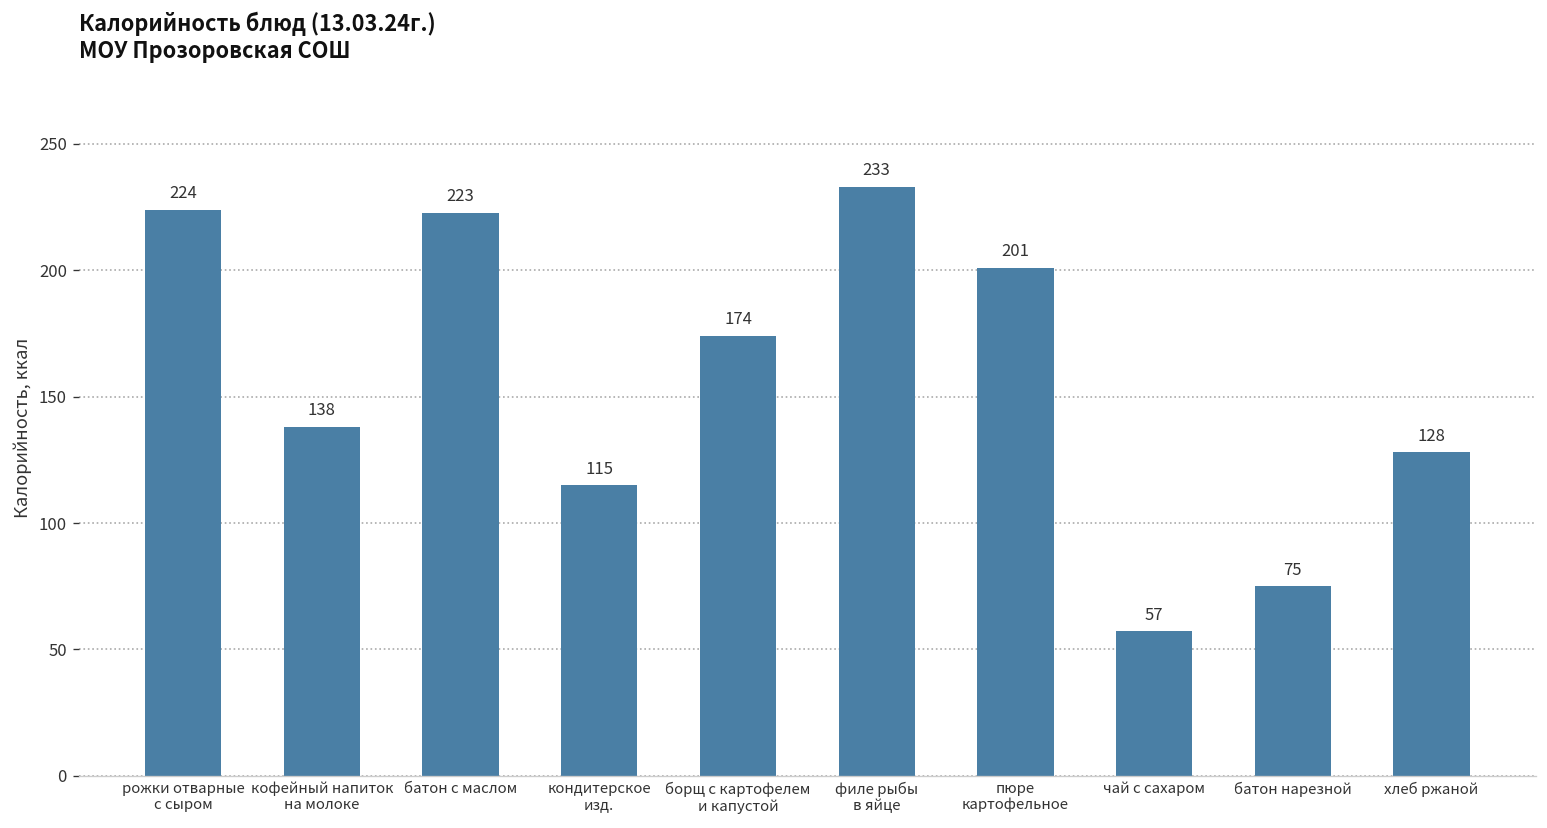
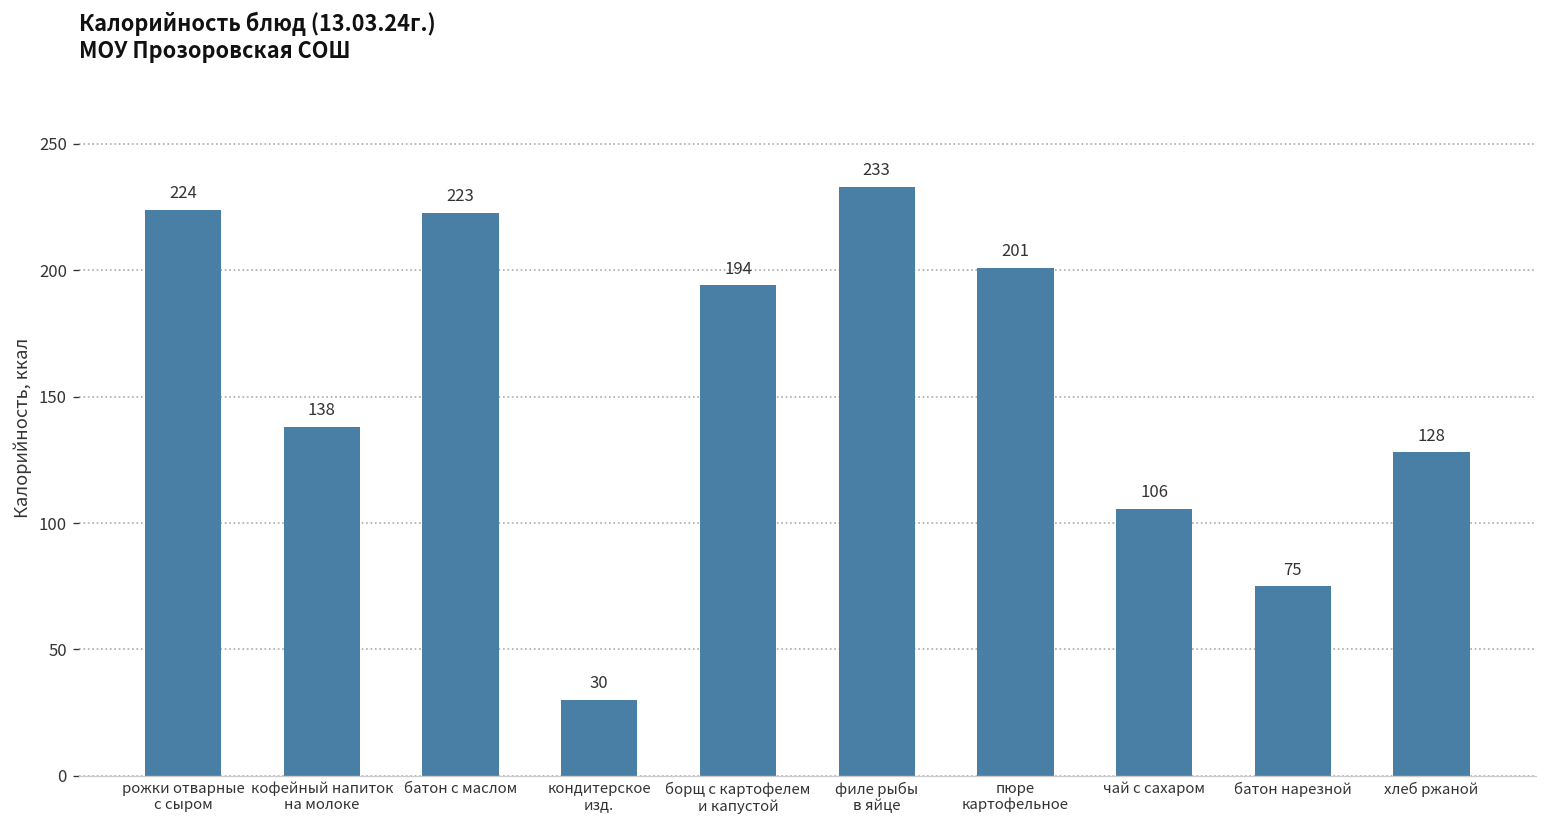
кондитерское изд.: 115 -> 30
борщ с картофелем и капустой: 174 -> 194
чай с сахаром: 57 -> 106
